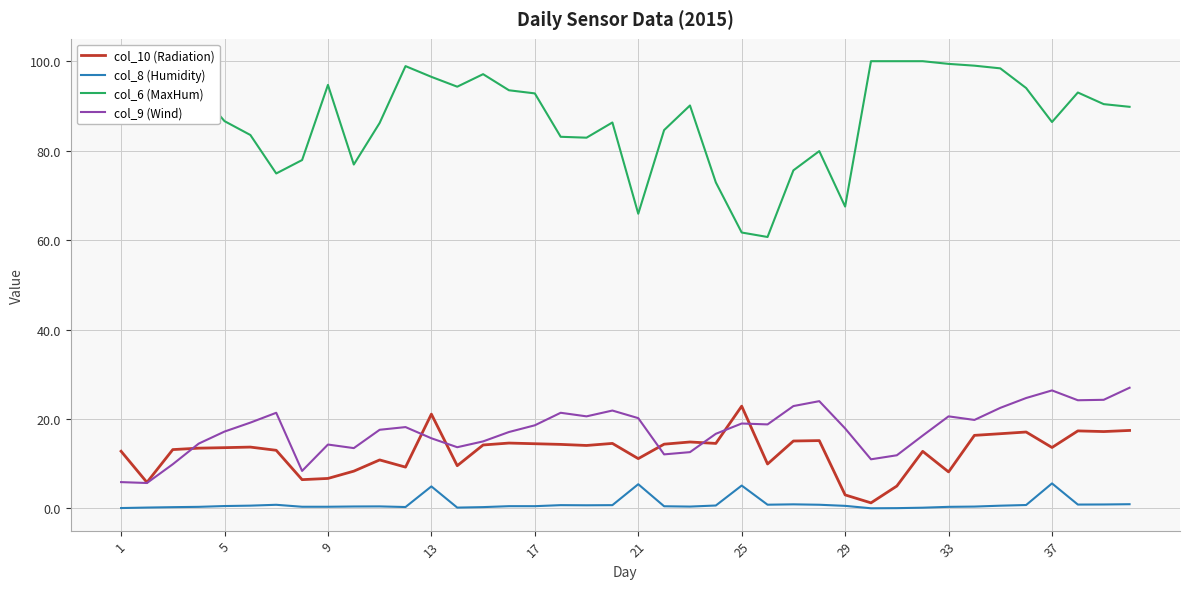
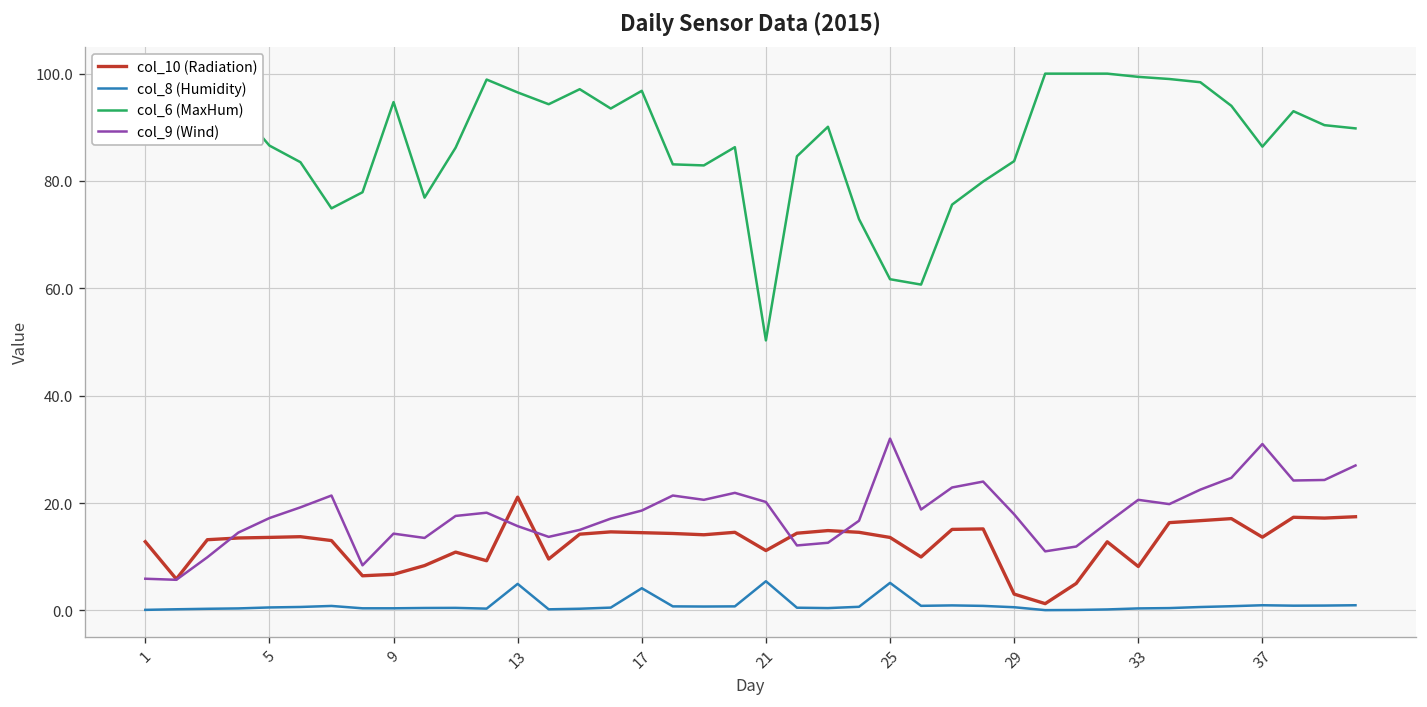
col_8 (Humidity), 17: 1 -> 4
col_6 (MaxHum), 17: 93 -> 97
col_6 (MaxHum), 21: 66 -> 50
col_10 (Radiation), 25: 23 -> 14
col_9 (Wind), 25: 19 -> 32
col_6 (MaxHum), 29: 68 -> 84
col_8 (Humidity), 37: 6 -> 1
col_9 (Wind), 37: 26 -> 31
